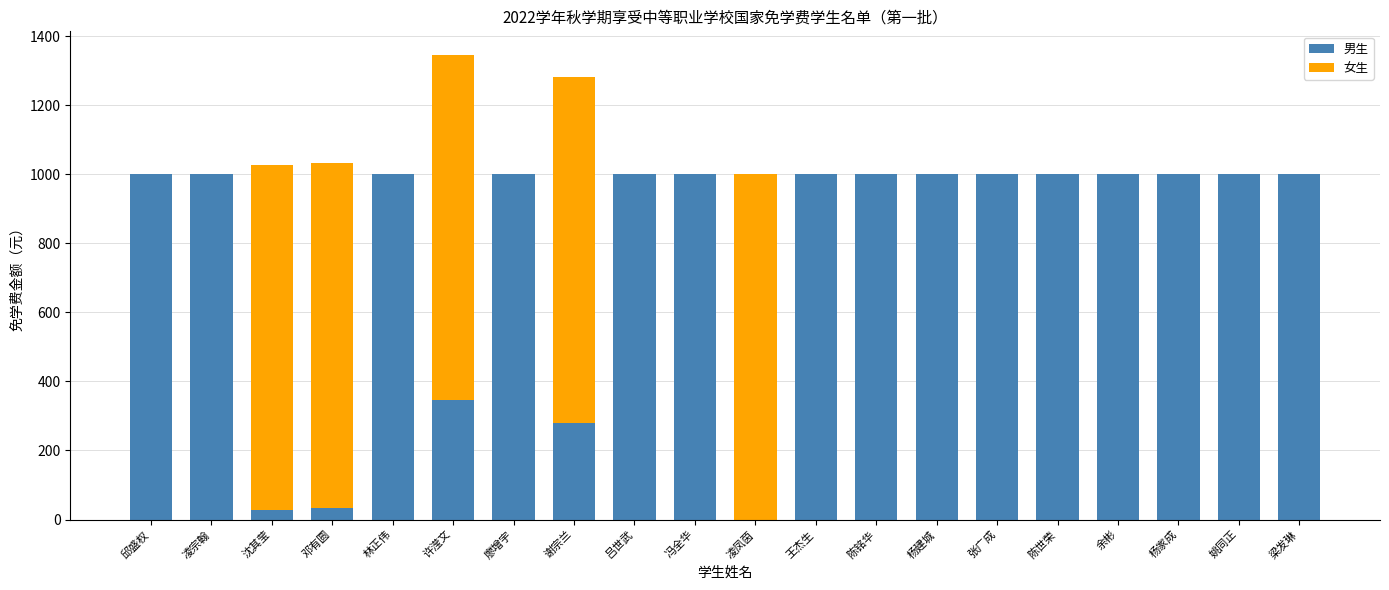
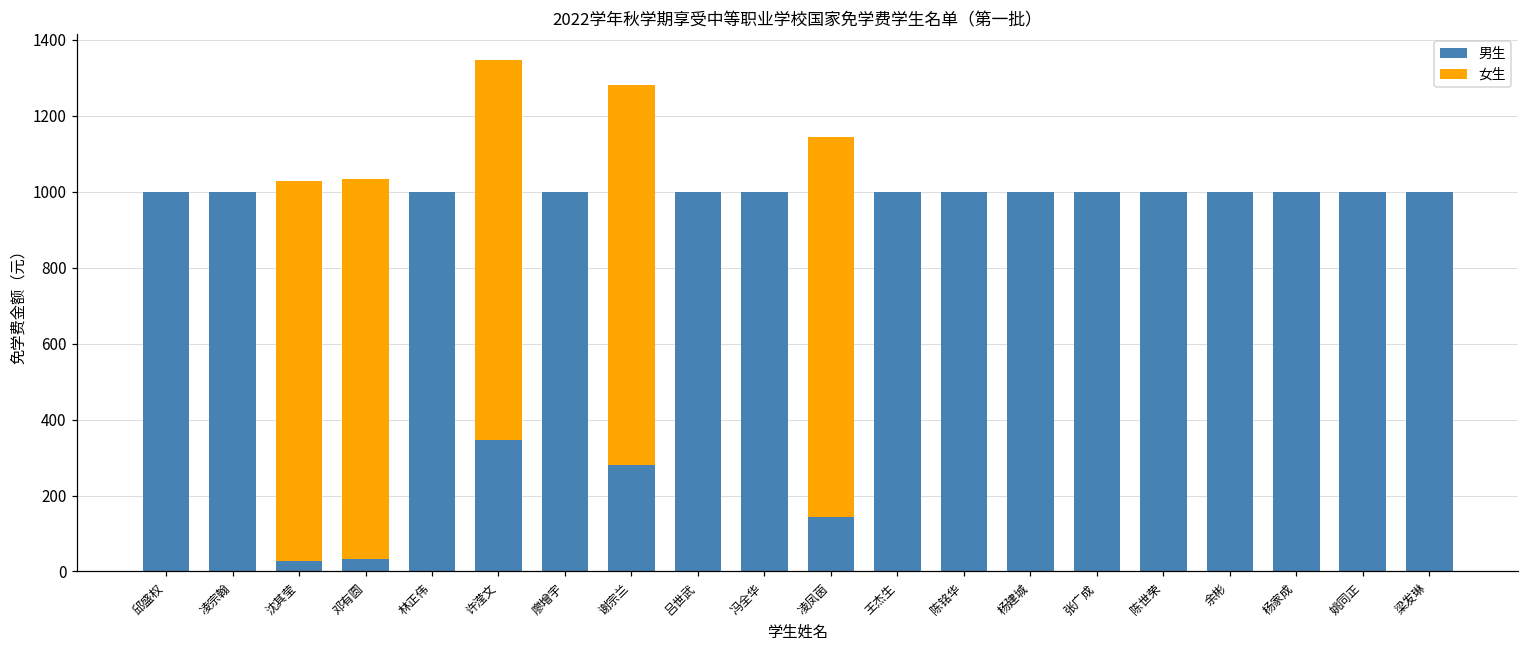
男生, 凌凤茵: 0 -> 140
